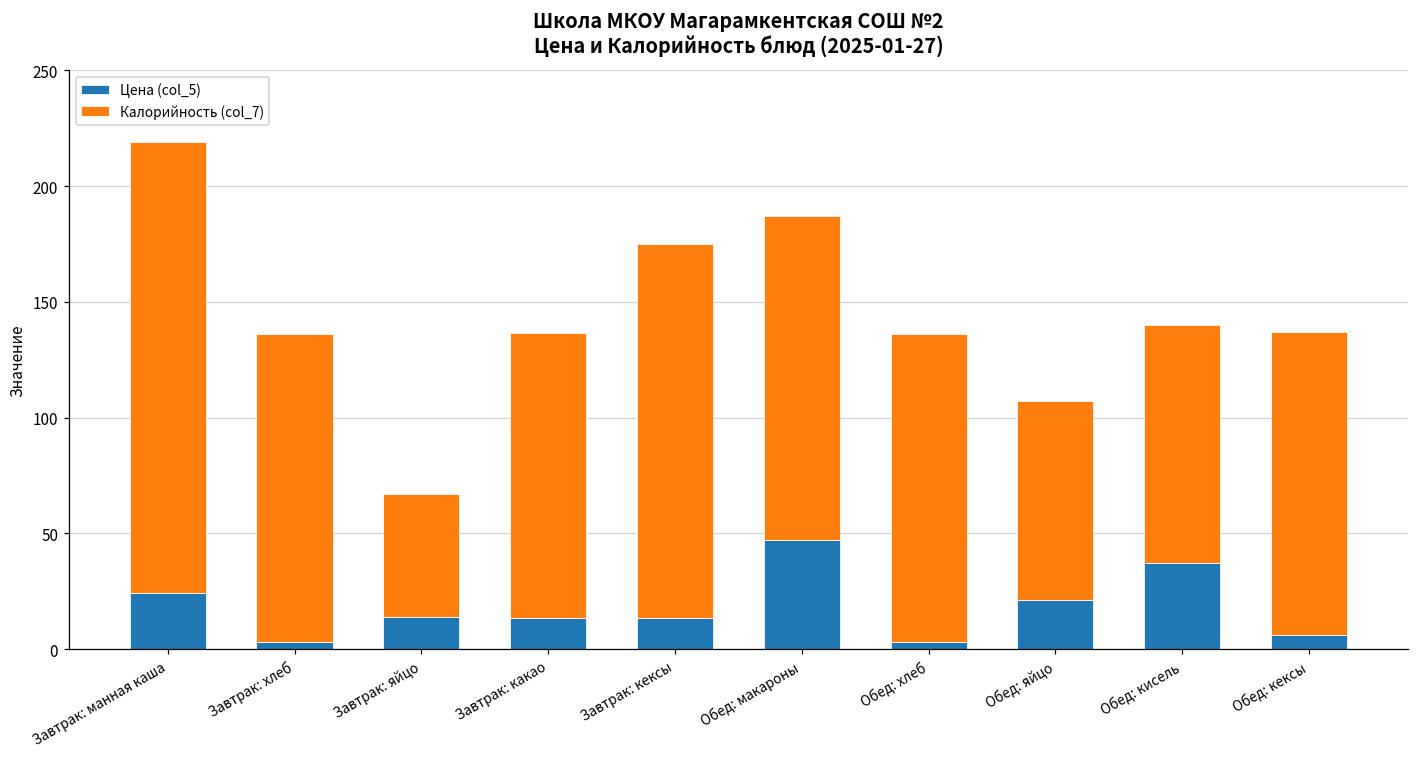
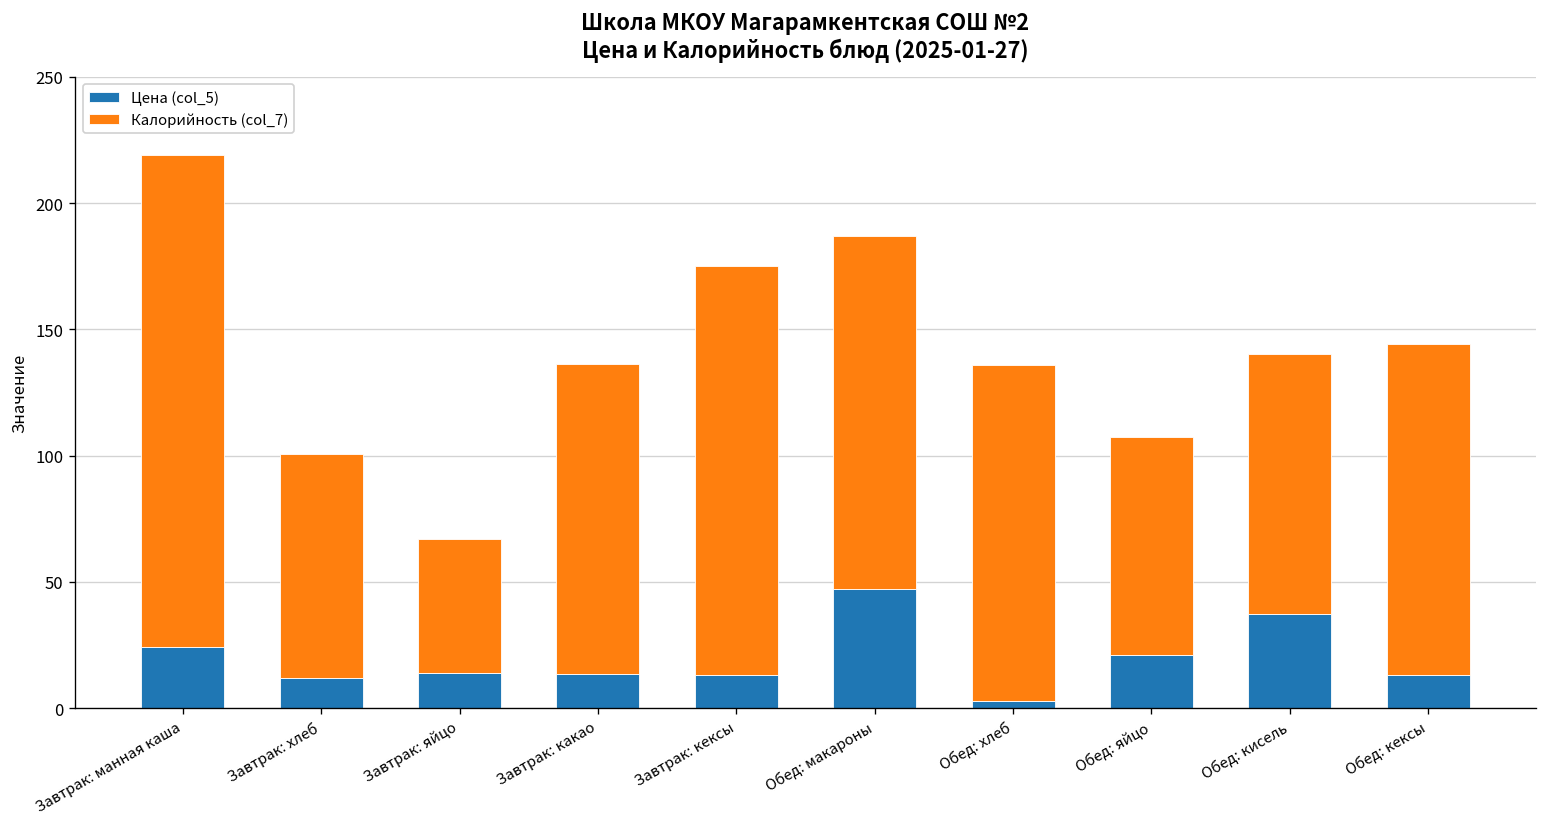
Цена (col_5), Завтрак: хлеб: 3 -> 12
Калорийность (col_7), Завтрак: хлеб: 133 -> 89
Цена (col_5), Обед: кексы: 6 -> 13
